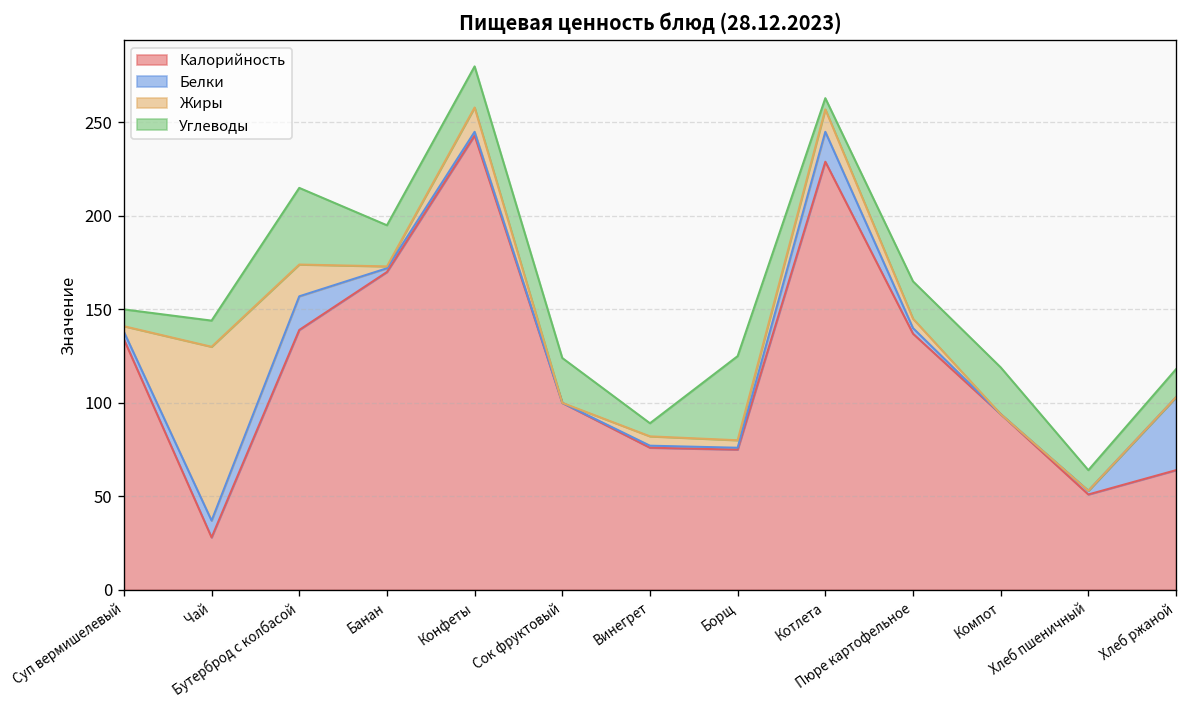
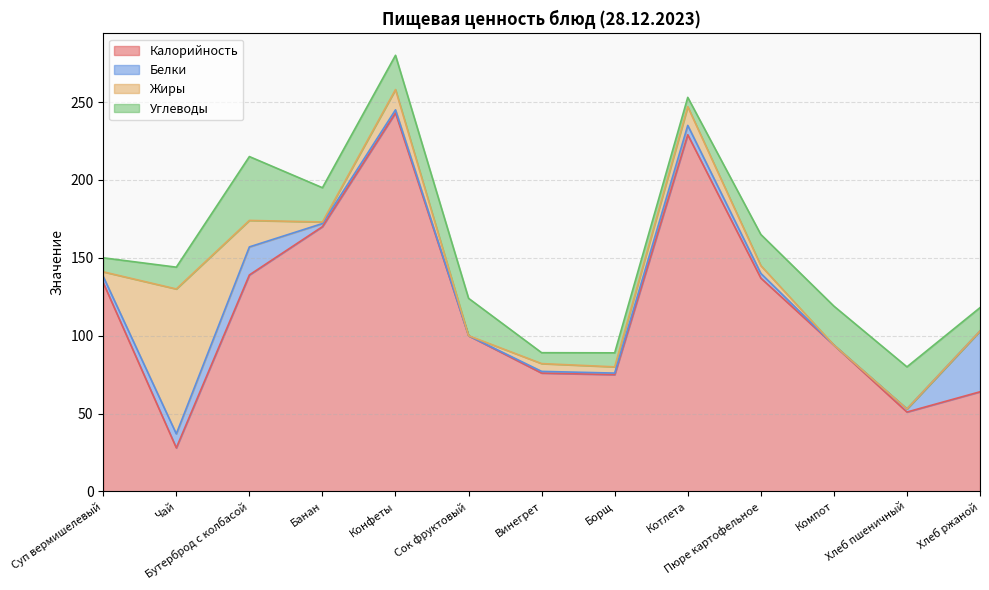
Углеводы, Борщ: 45 -> 9
Белки, Котлета: 16 -> 6
Углеводы, Хлеб пшеничный: 11 -> 27
